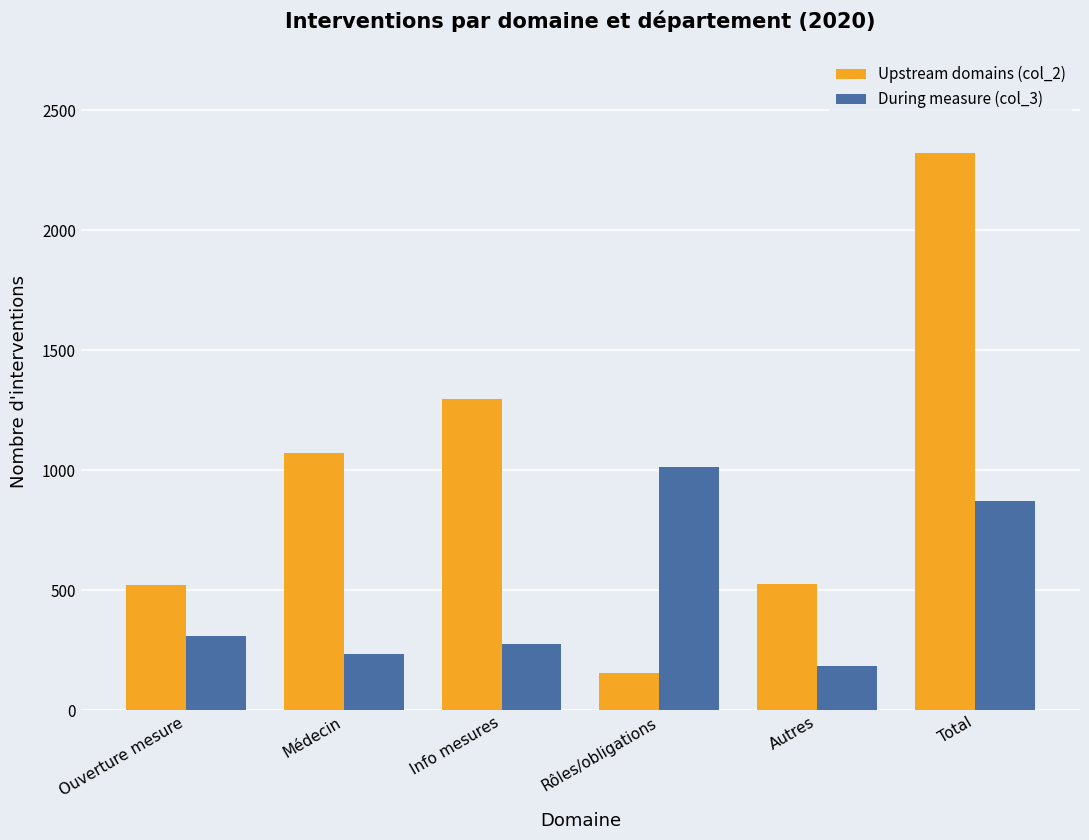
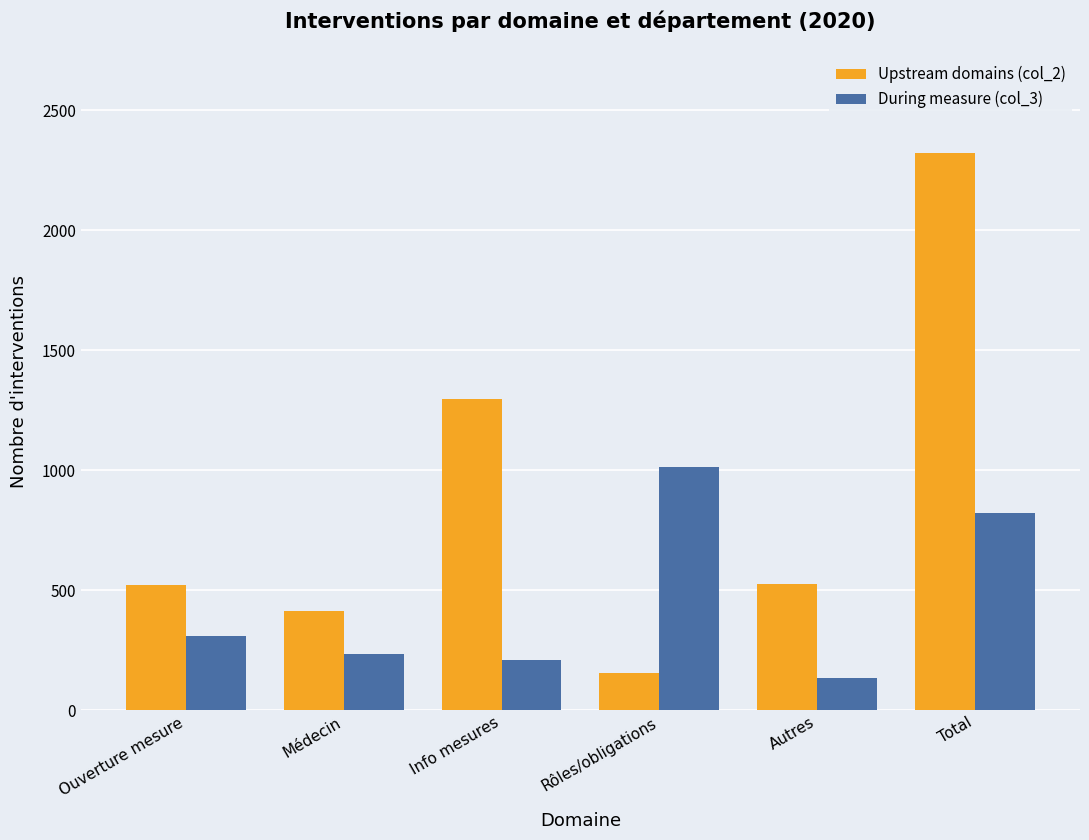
Upstream domains (col_2), Médecin: 1070 -> 410
During measure (col_3), Info mesures: 280 -> 210
During measure (col_3), Autres: 190 -> 130
During measure (col_3), Total: 870 -> 820
